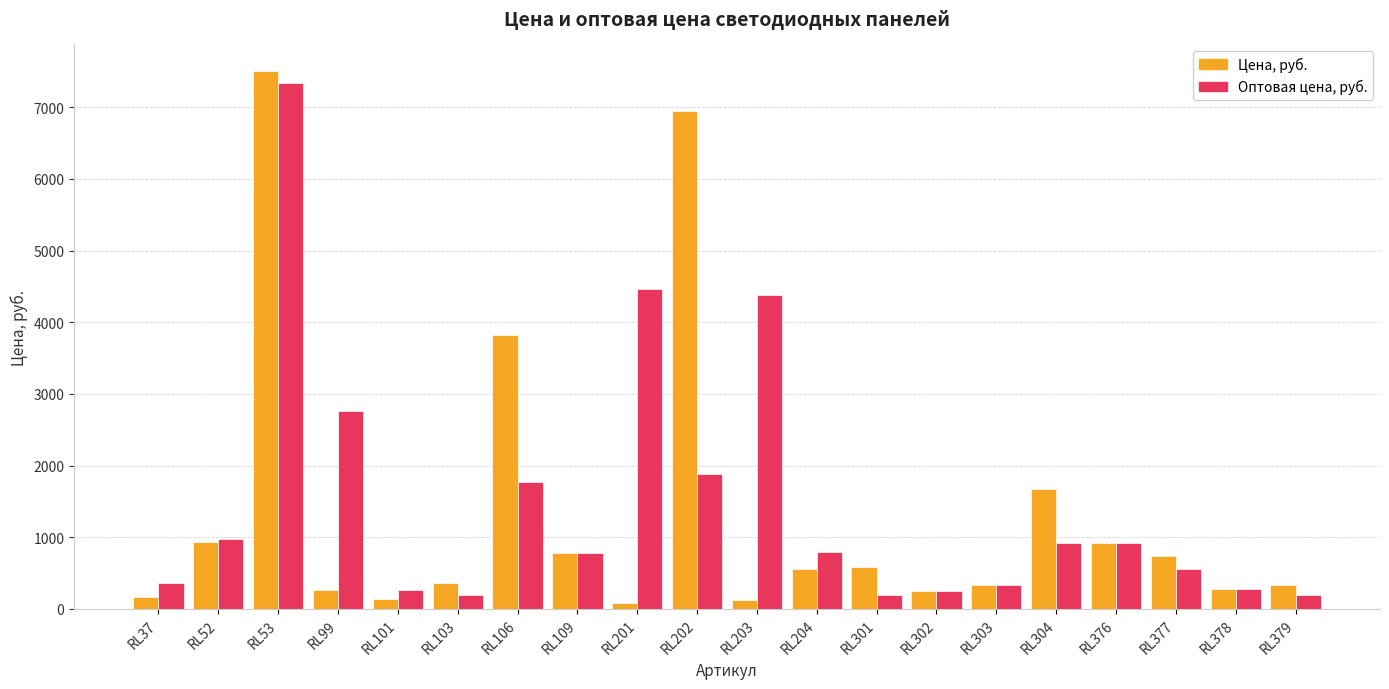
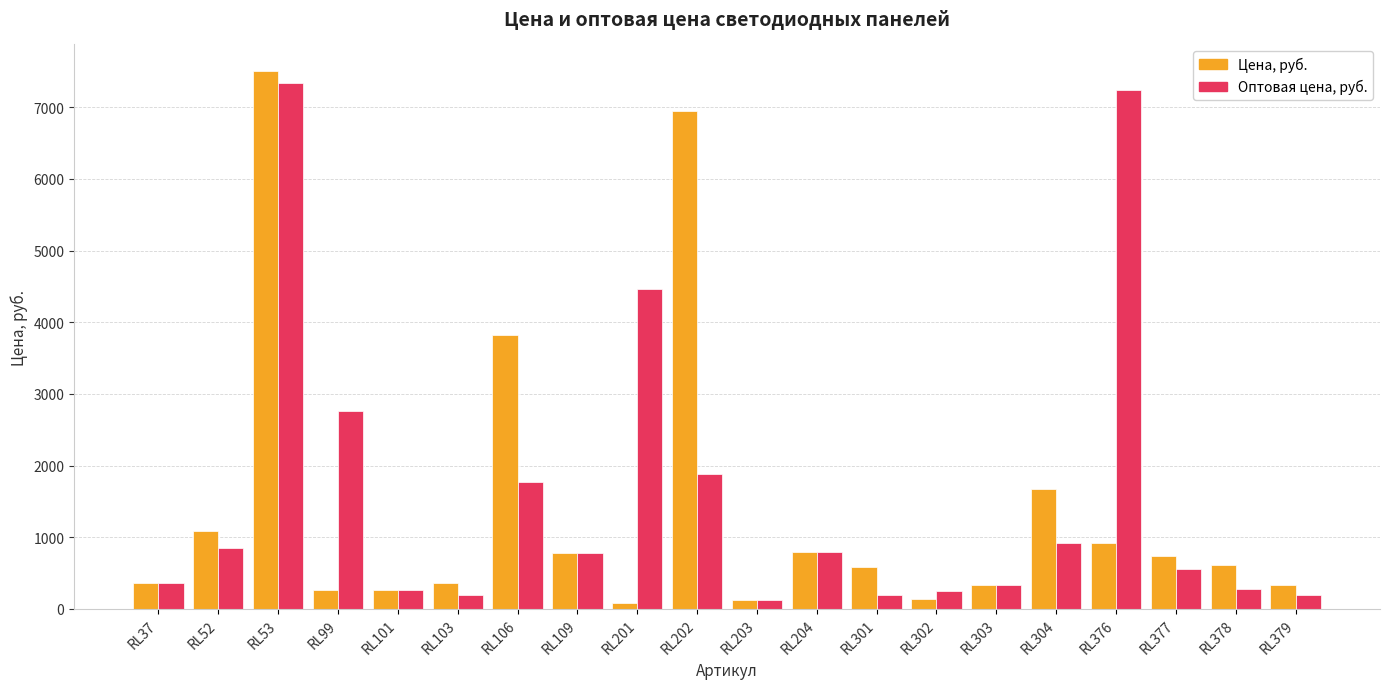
Цена, руб., RL37: 200 -> 400
Цена, руб., RL52: 900 -> 1100
Оптовая цена, руб., RL52: 1000 -> 900
Цена, руб., RL101: 100 -> 300
Оптовая цена, руб., RL203: 4400 -> 100
Цена, руб., RL204: 600 -> 800
Цена, руб., RL302: 300 -> 100
Оптовая цена, руб., RL376: 900 -> 7200
Цена, руб., RL378: 300 -> 600
